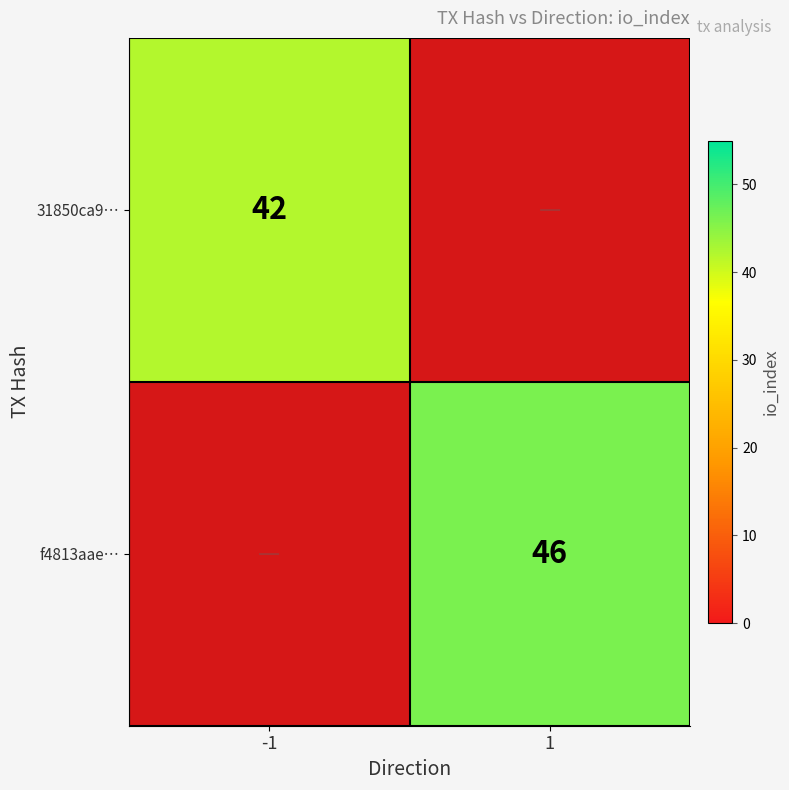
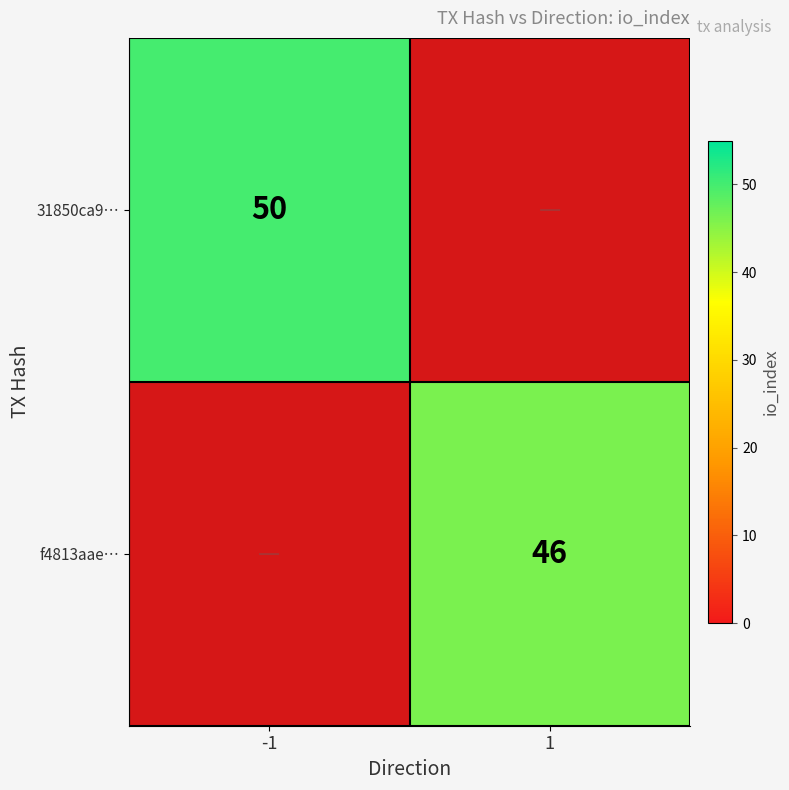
31850ca9…, -1: 42 -> 50
